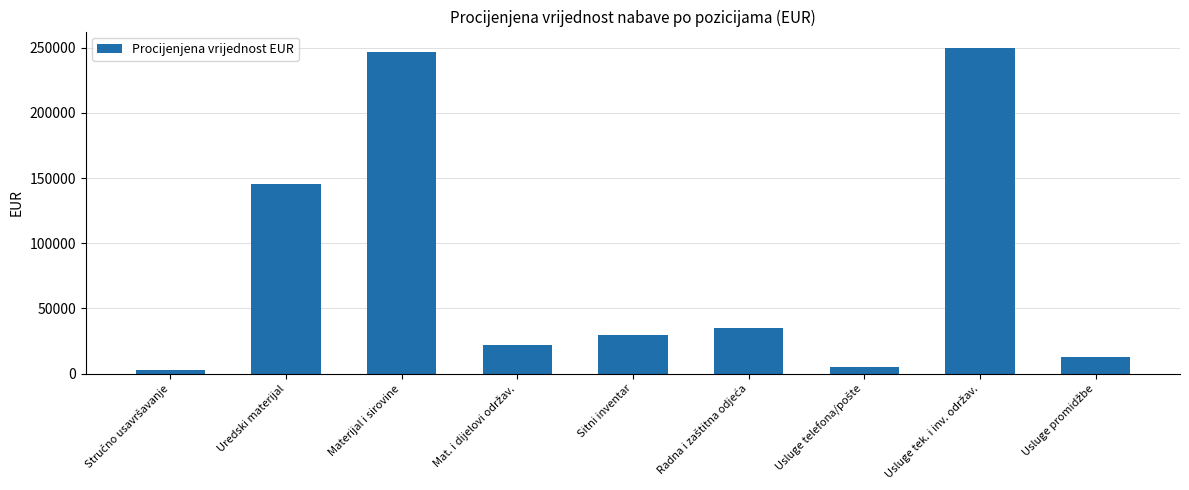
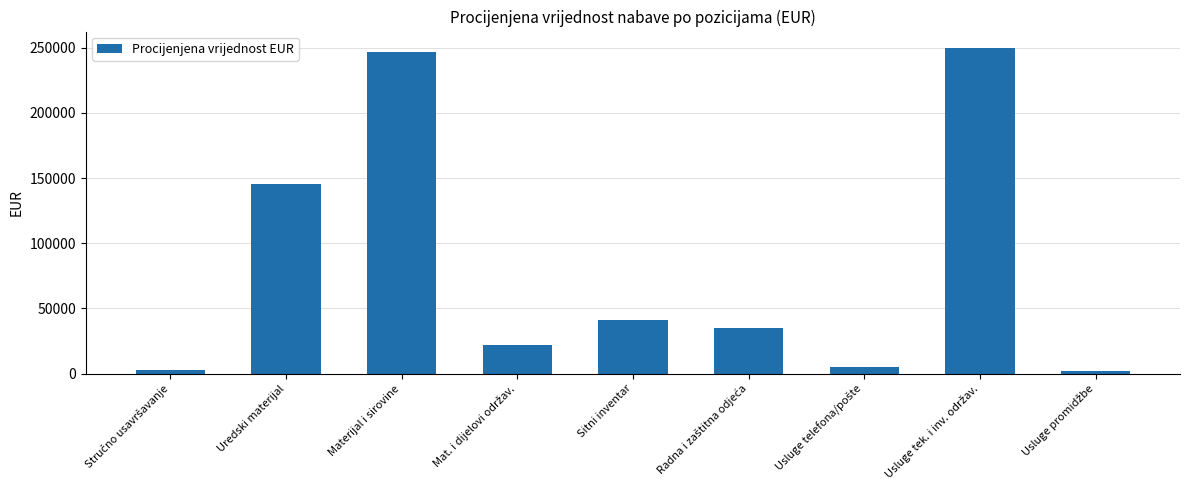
Sitni inventar: 30000 -> 41000
Usluge promidžbe: 13000 -> 2000
